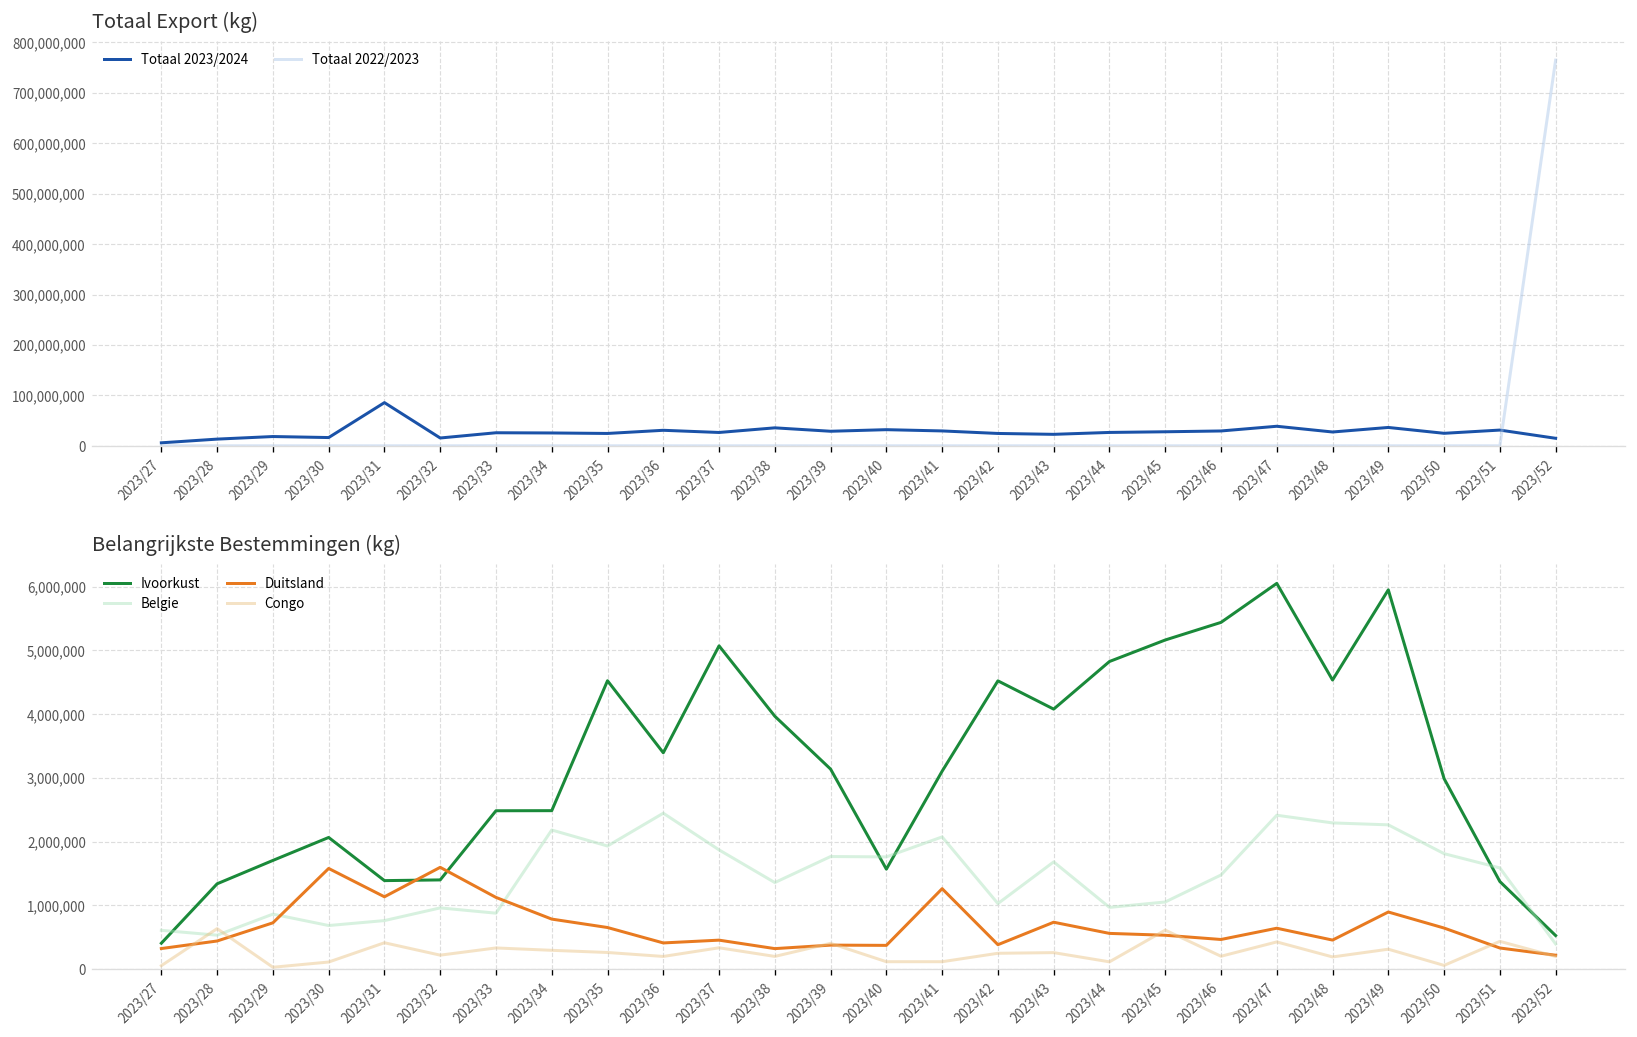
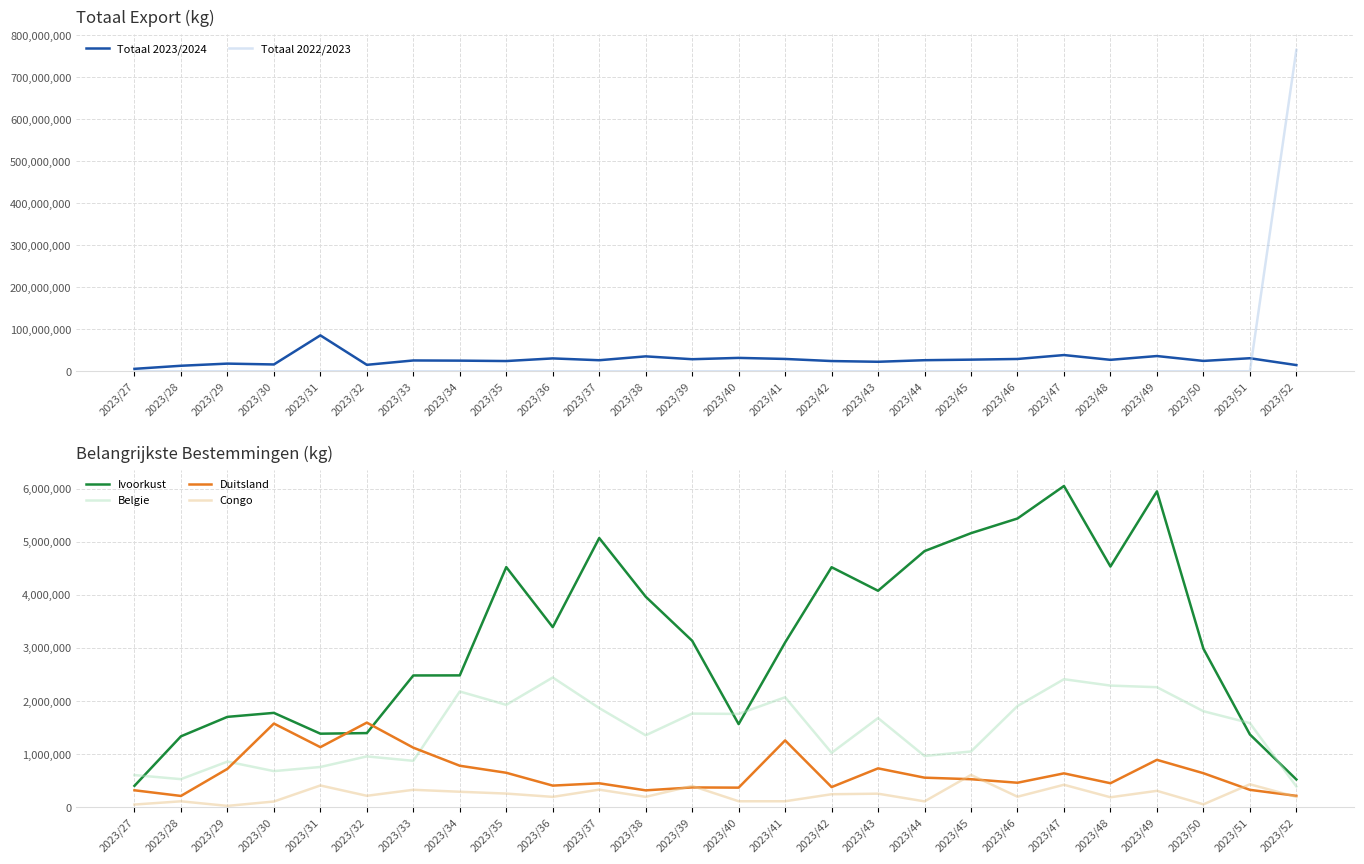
Belangrijkste Bestemmingen (kg), Duitsland, 2023/28: 400,000 -> 200,000
Belangrijkste Bestemmingen (kg), Congo, 2023/28: 600,000 -> 100,000
Belangrijkste Bestemmingen (kg), Ivoorkust, 2023/30: 2,100,000 -> 1,800,000
Belangrijkste Bestemmingen (kg), Belgie, 2023/46: 1,500,000 -> 1,900,000
